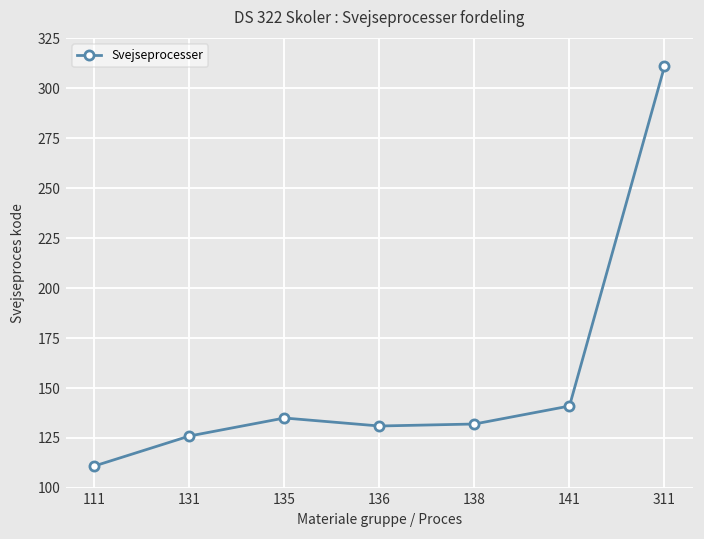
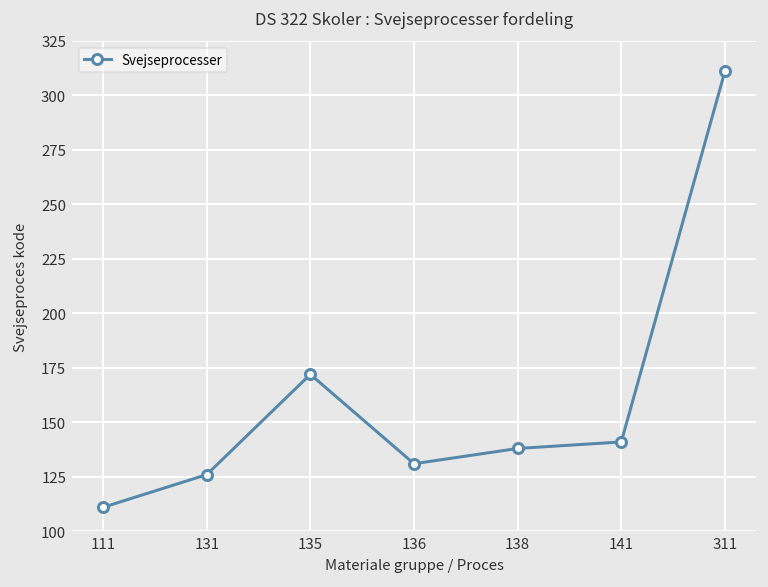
135: 135 -> 172
138: 132 -> 138
